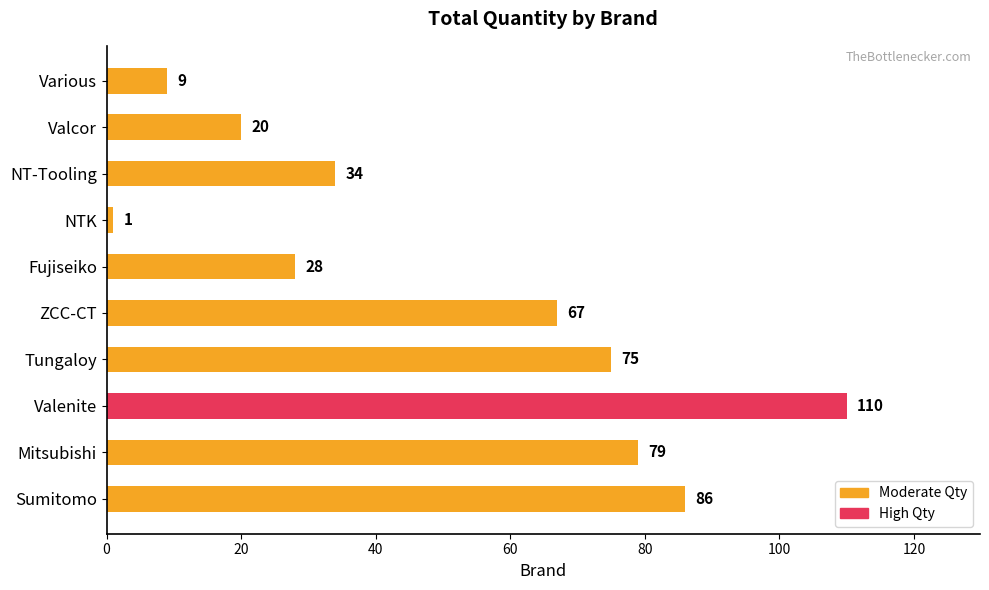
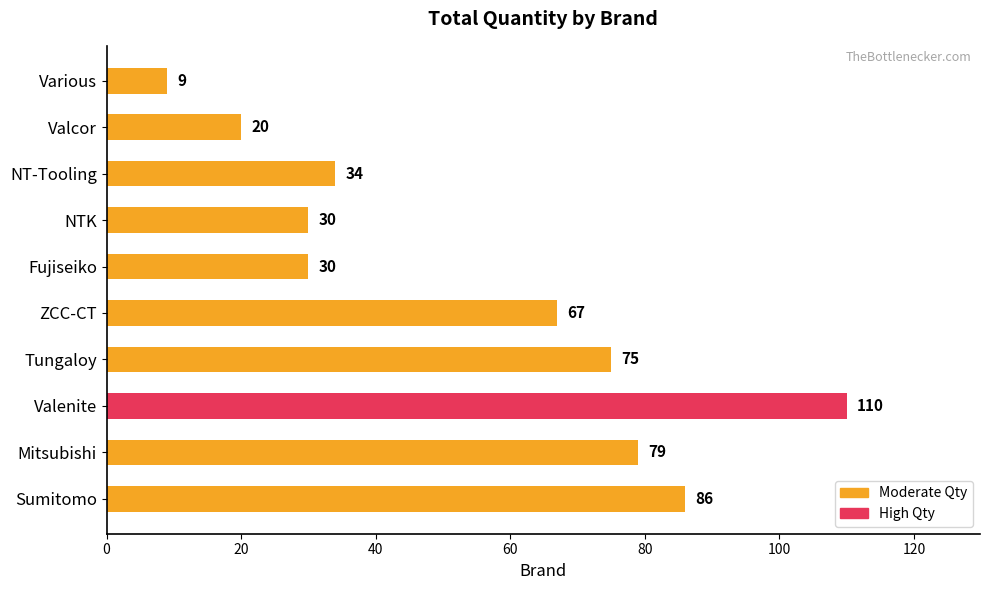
NTK: 1 -> 30
Fujiseiko: 28 -> 30
